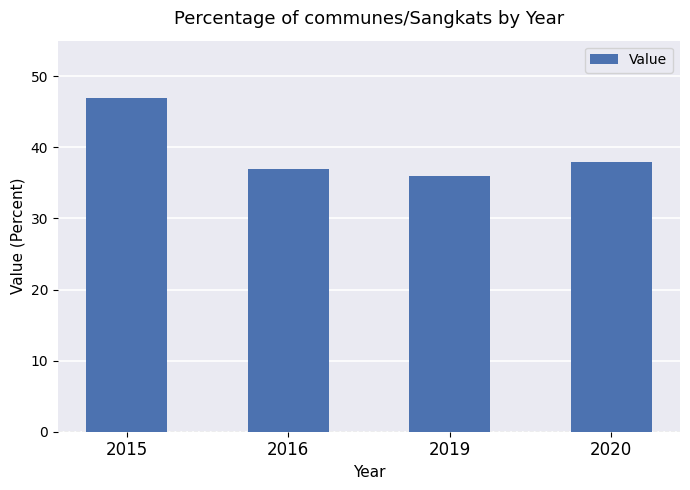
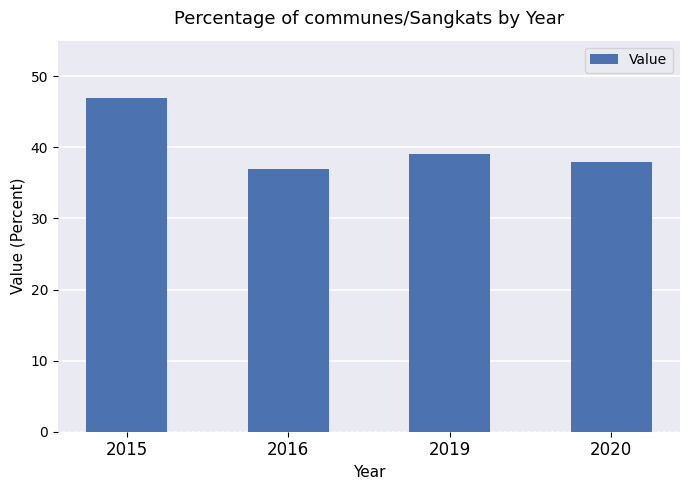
2019: 36 -> 39
